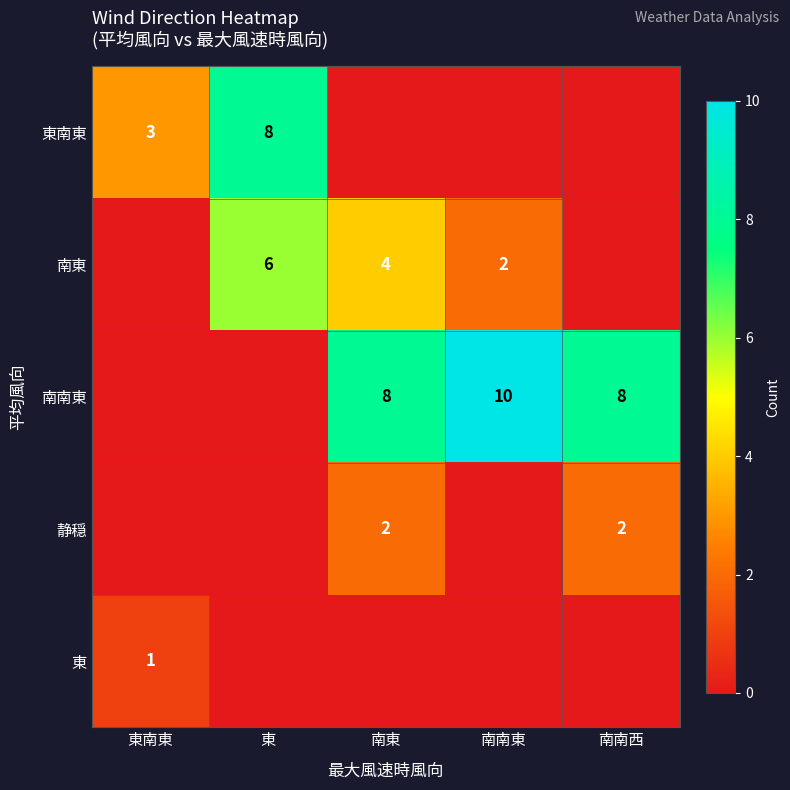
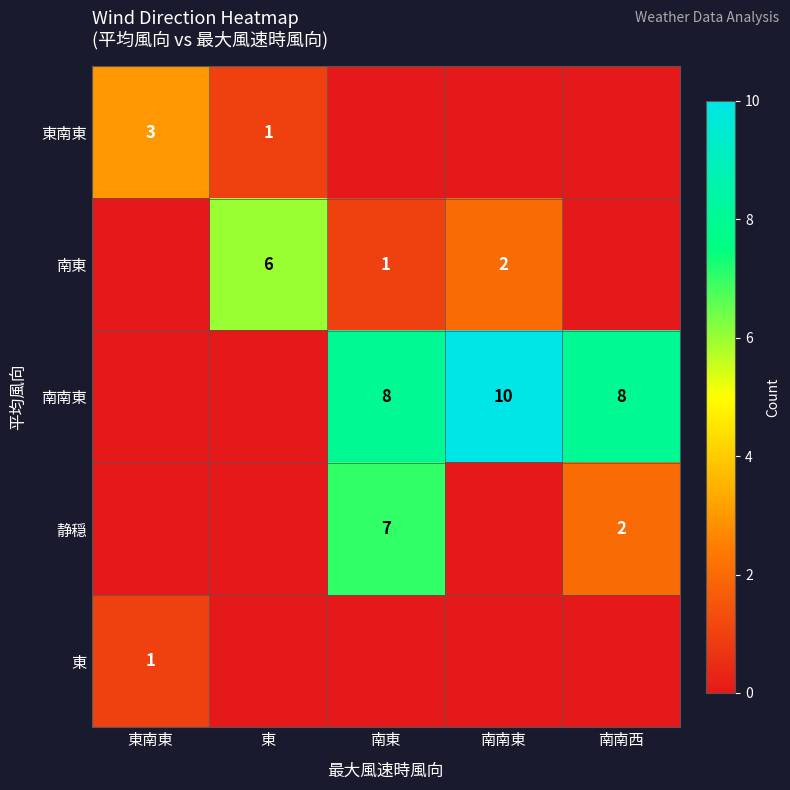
東南東, 東: 8 -> 1
南東, 南東: 4 -> 1
静穏, 南東: 2 -> 7
